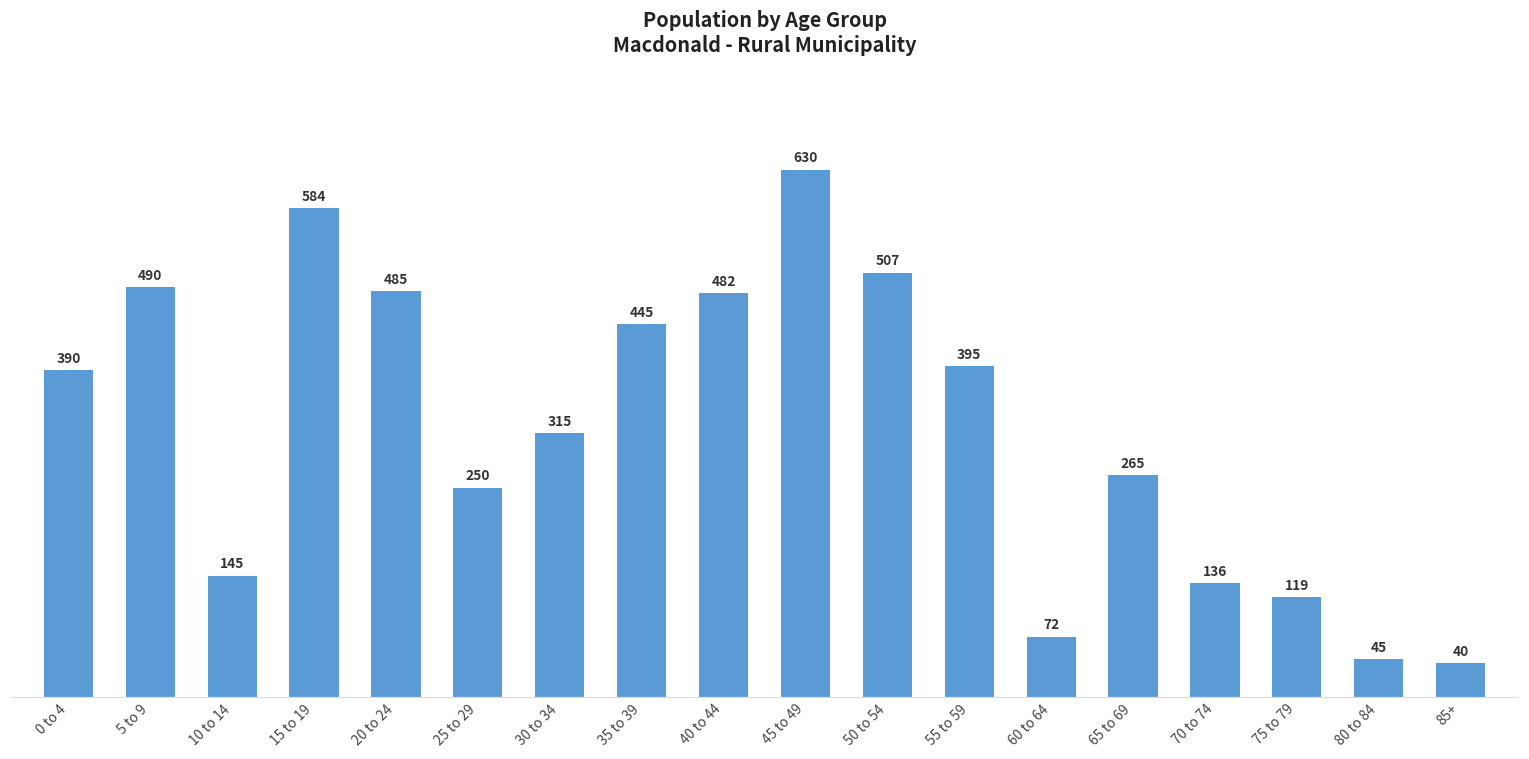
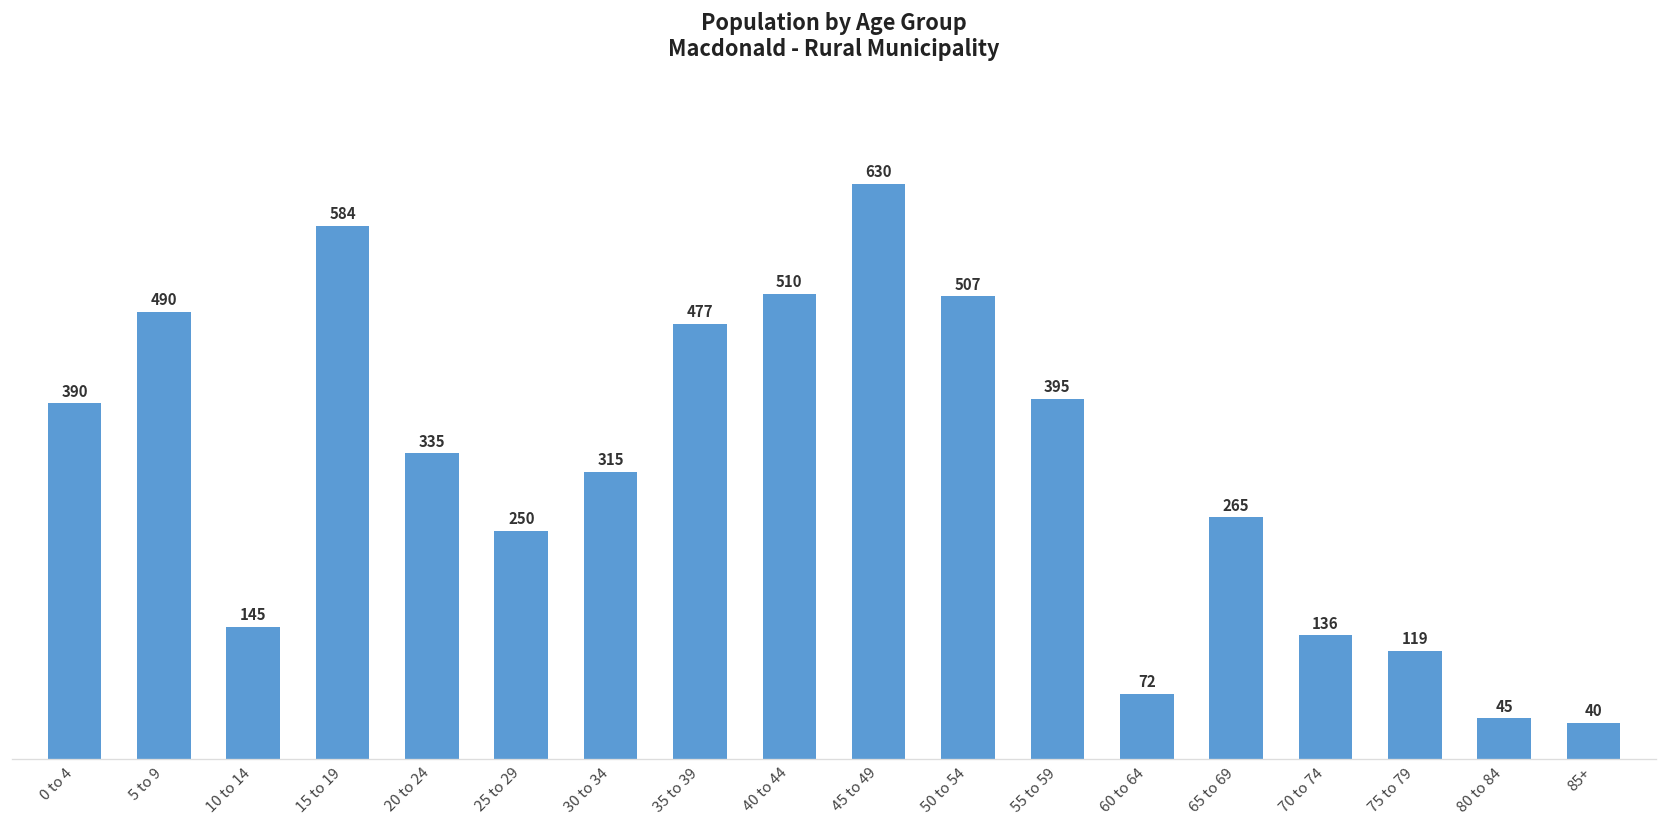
20 to 24: 485 -> 335
35 to 39: 445 -> 477
40 to 44: 482 -> 510
